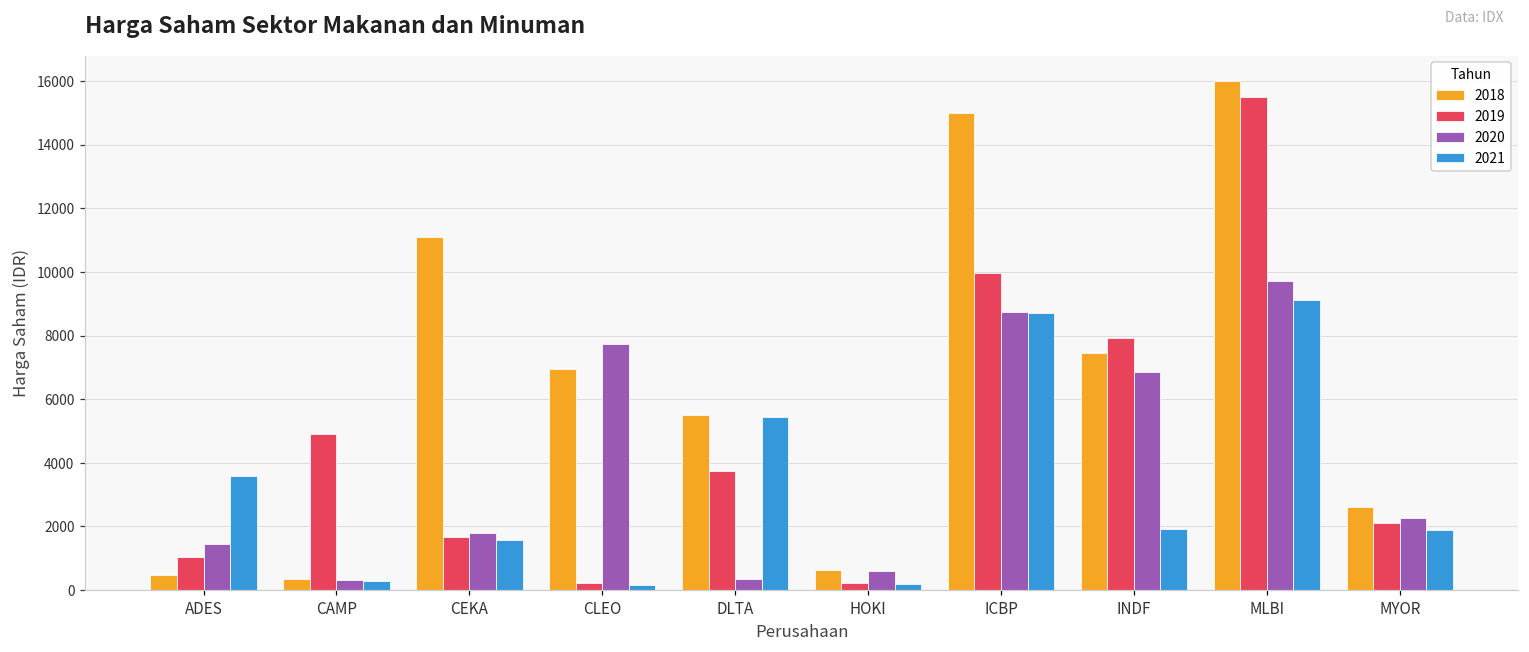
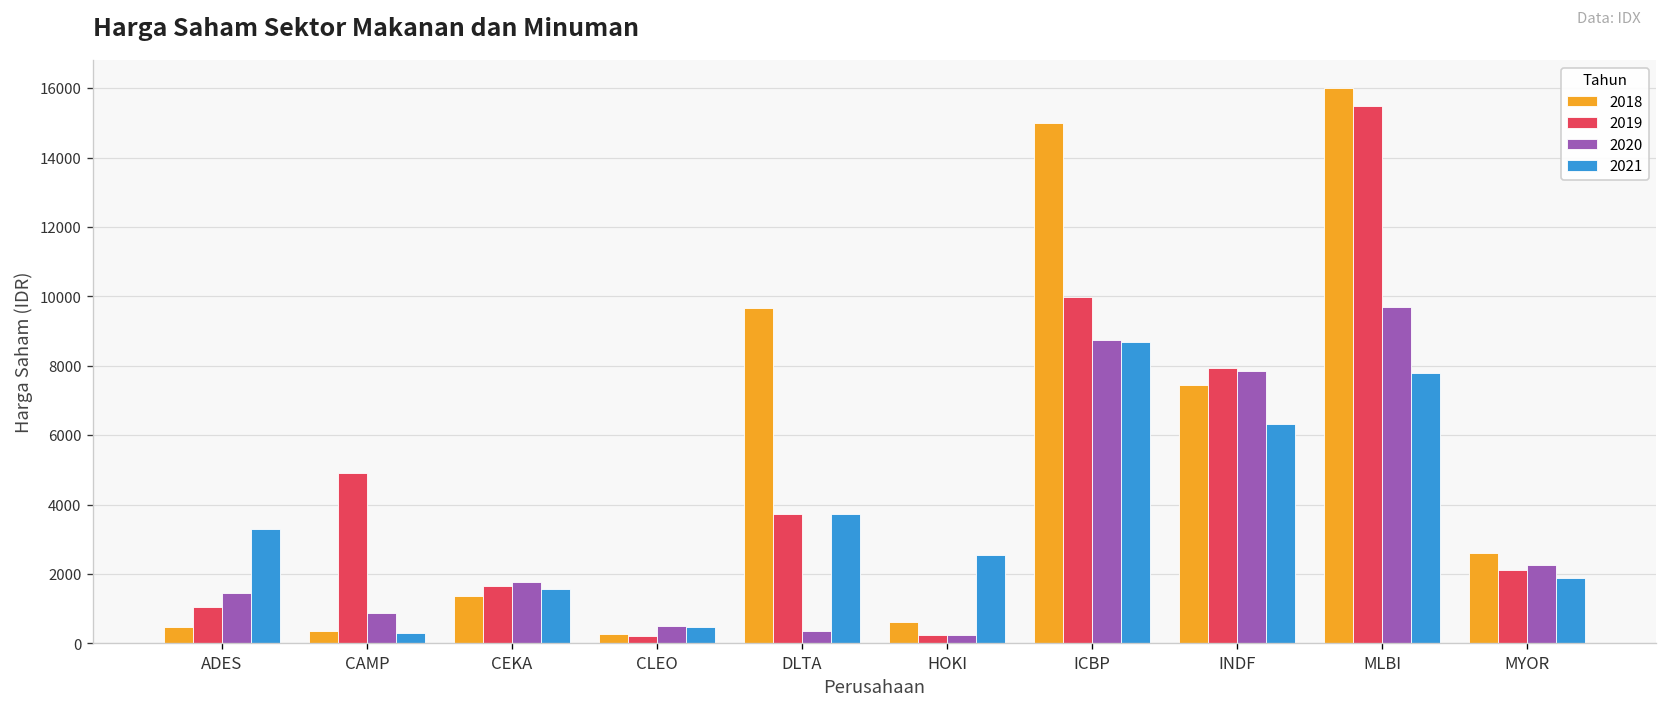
2021, ADES: 3600 -> 3300
2020, CAMP: 300 -> 900
2018, CEKA: 11100 -> 1400
2018, CLEO: 7000 -> 300
2020, CLEO: 7700 -> 500
2021, CLEO: 200 -> 500
2018, DLTA: 5500 -> 9700
2021, DLTA: 5500 -> 3700
2020, HOKI: 600 -> 300
2021, HOKI: 200 -> 2500
2020, INDF: 6900 -> 7900
2021, INDF: 1900 -> 6300
2021, MLBI: 9100 -> 7800
